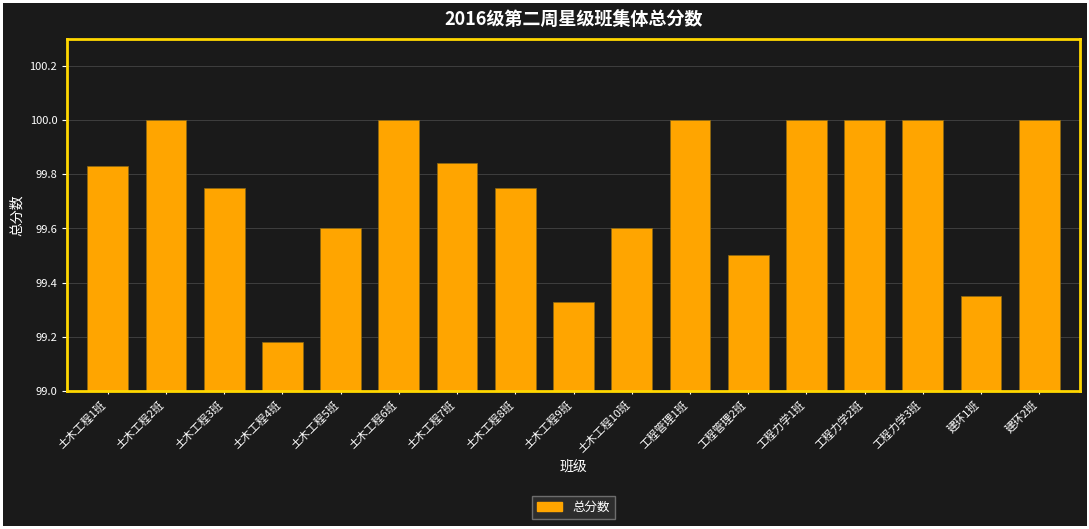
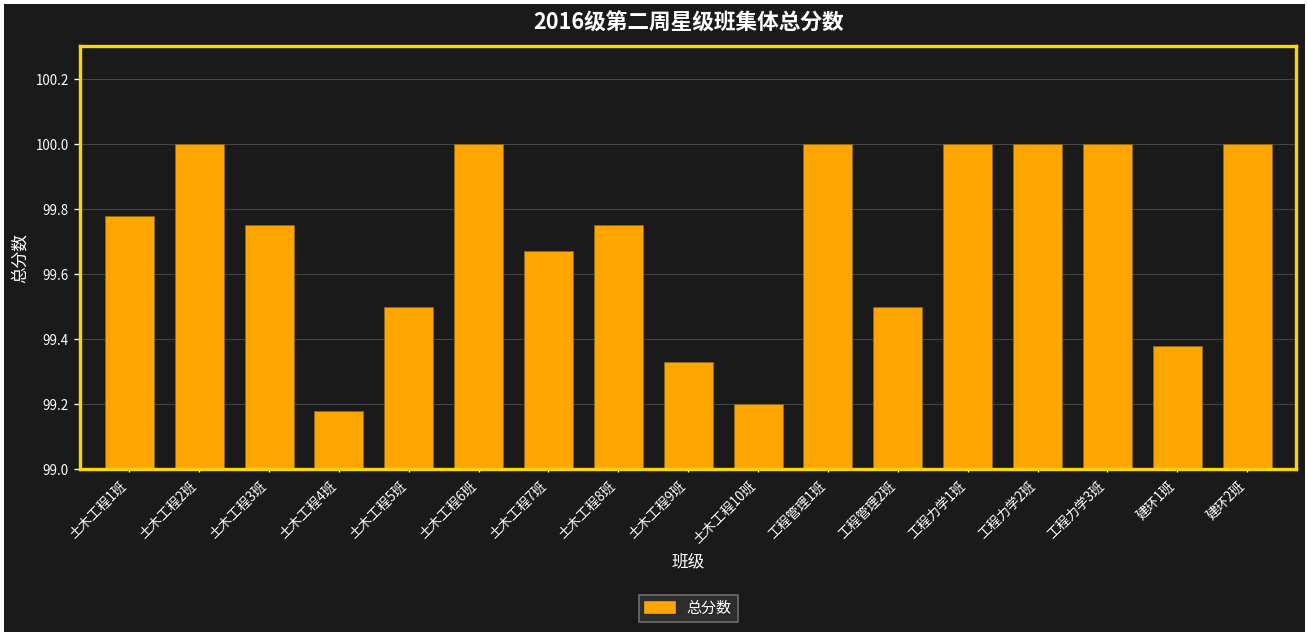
土木工程1班: 99.83 -> 99.78
土木工程5班: 99.6 -> 99.5
土木工程7班: 99.84 -> 99.67
土木工程10班: 99.6 -> 99.2
建环1班: 99.35 -> 99.38
